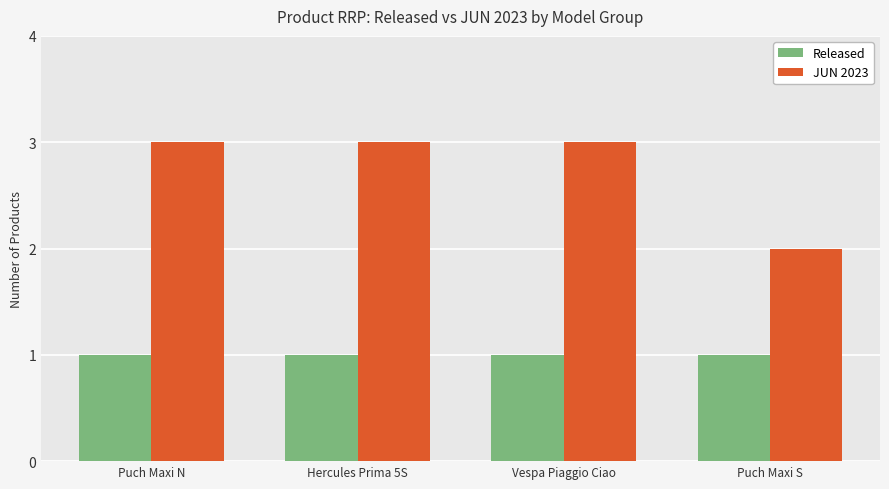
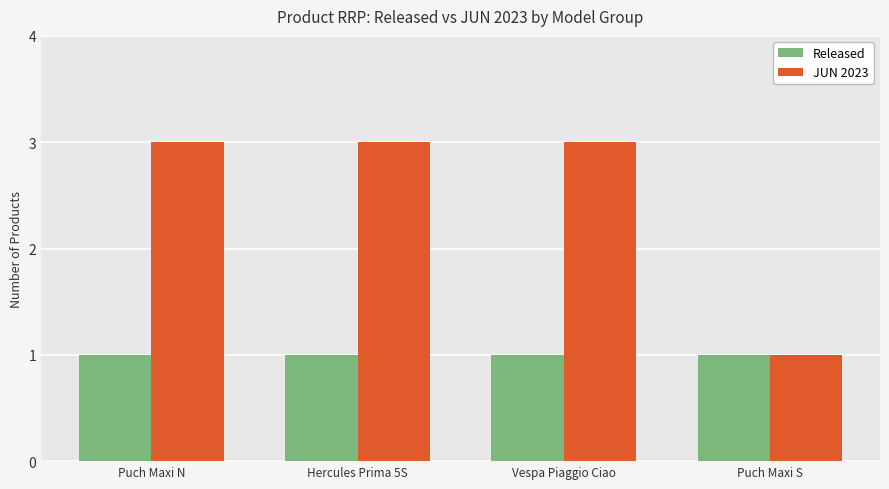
JUN 2023, Puch Maxi S: 2 -> 1
